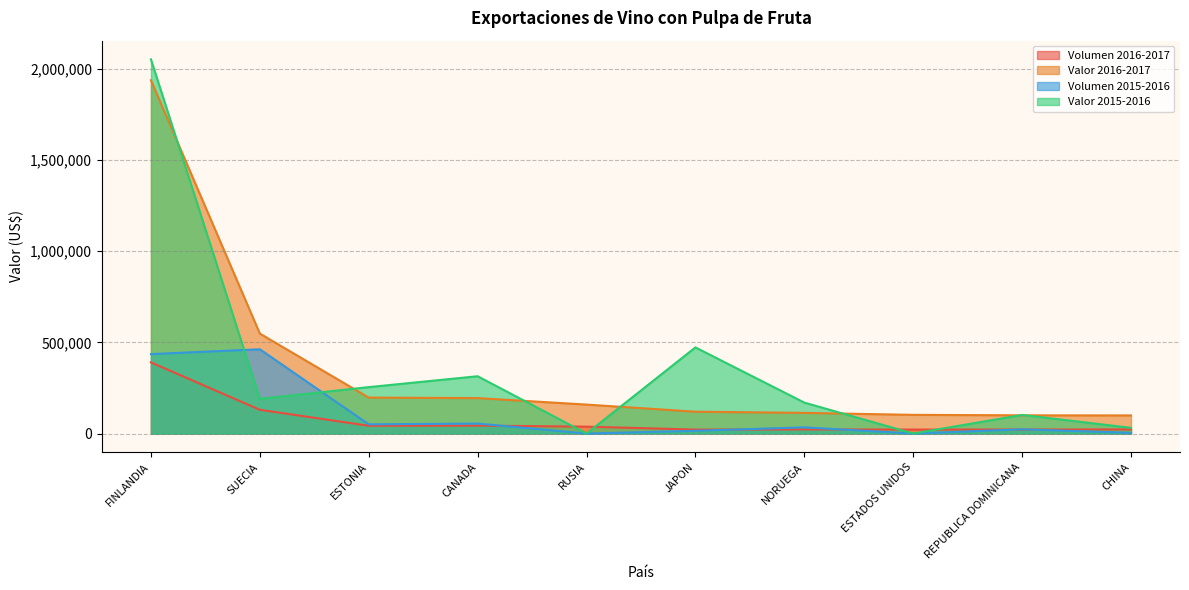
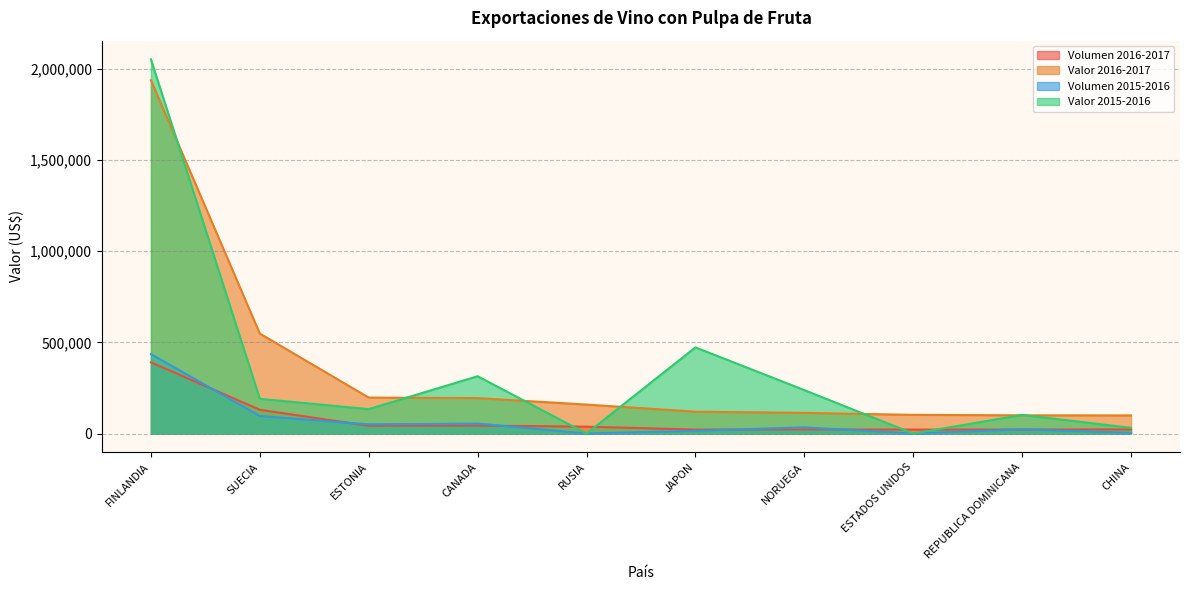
Volumen 2015-2016, SUECIA: 460,000 -> 100,000
Valor 2015-2016, ESTONIA: 250,000 -> 130,000
Valor 2015-2016, NORUEGA: 170,000 -> 240,000
